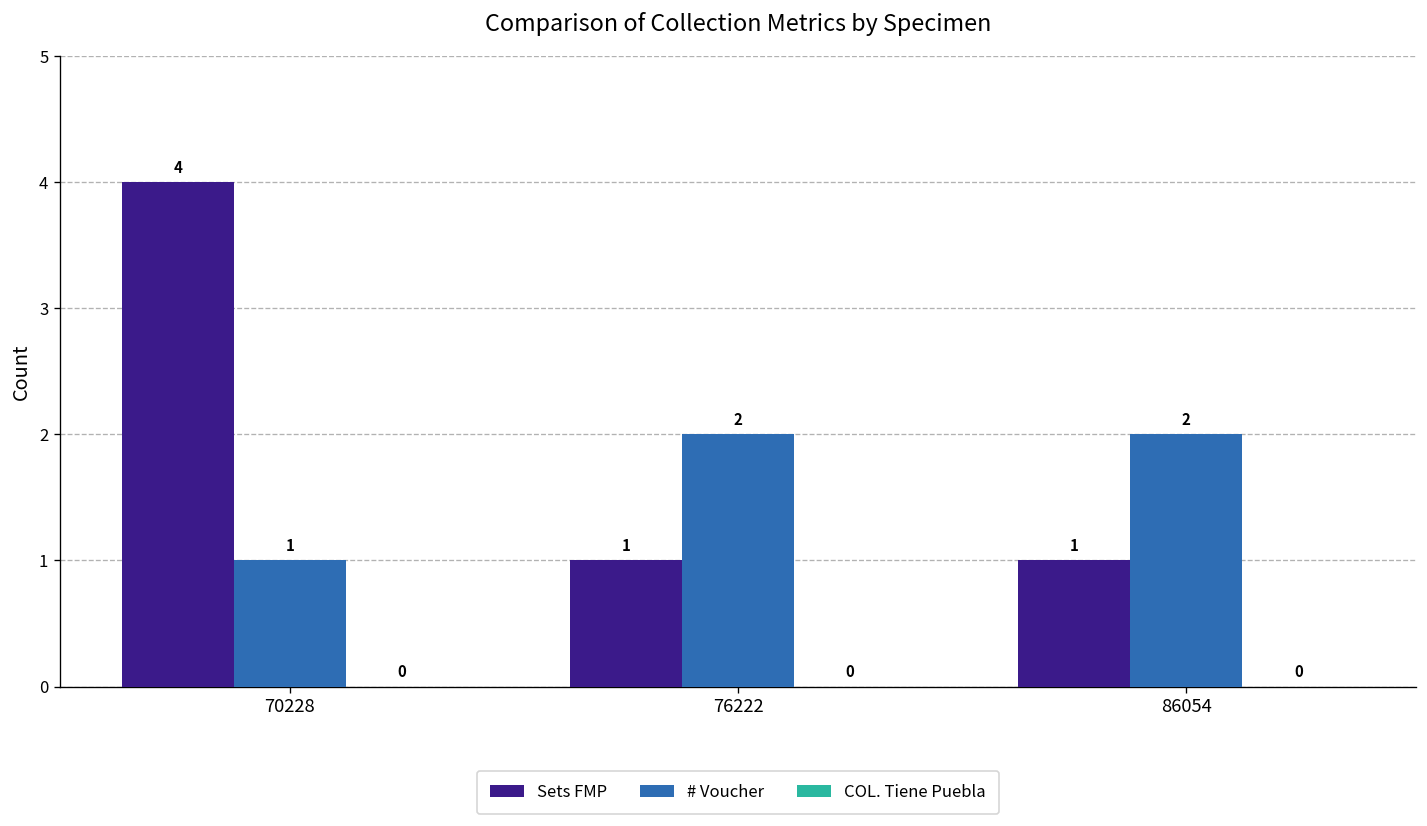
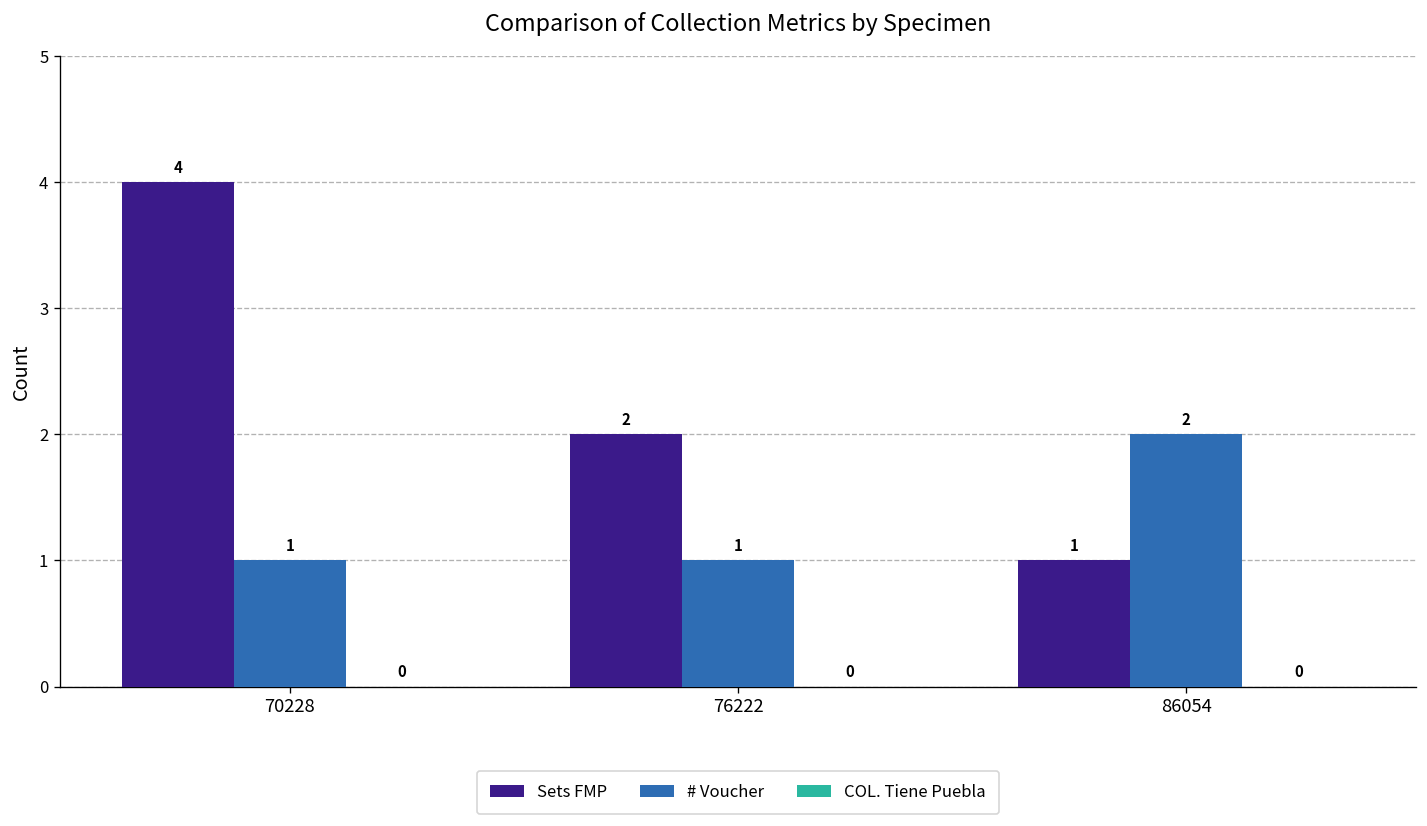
Sets FMP, 76222: 1 -> 2
# Voucher, 76222: 2 -> 1
